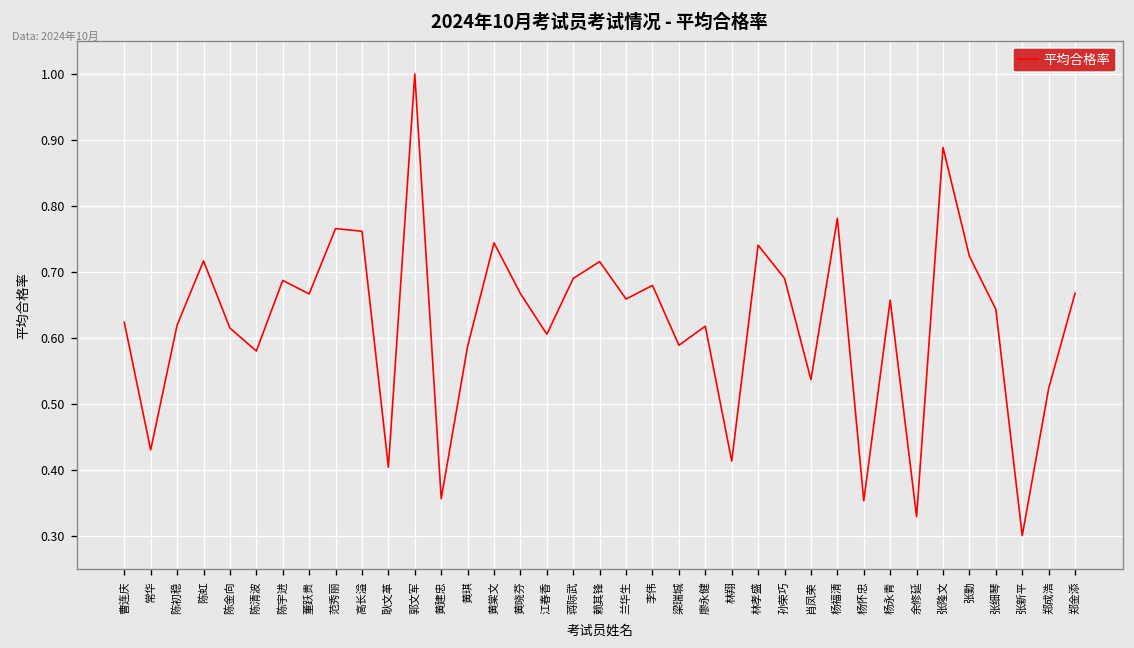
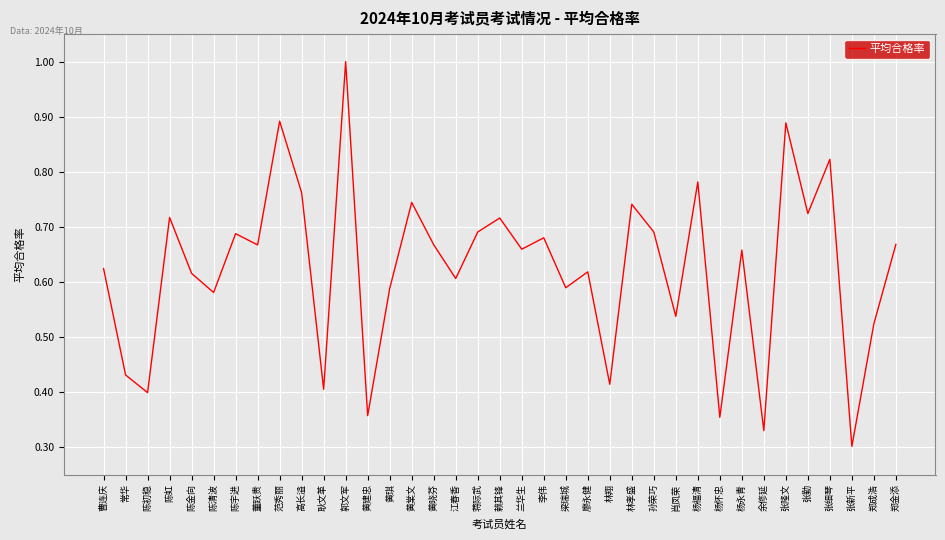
陈初稳: 0.62 -> 0.40
范秀丽: 0.77 -> 0.89
张细琴: 0.64 -> 0.82
